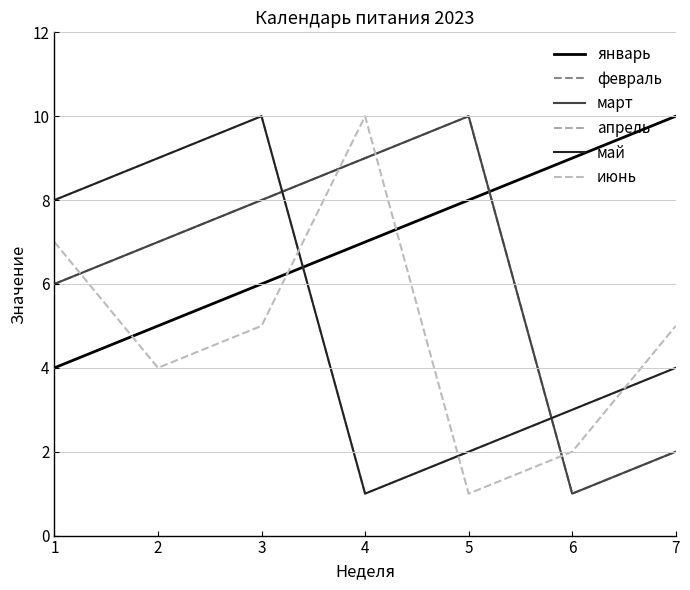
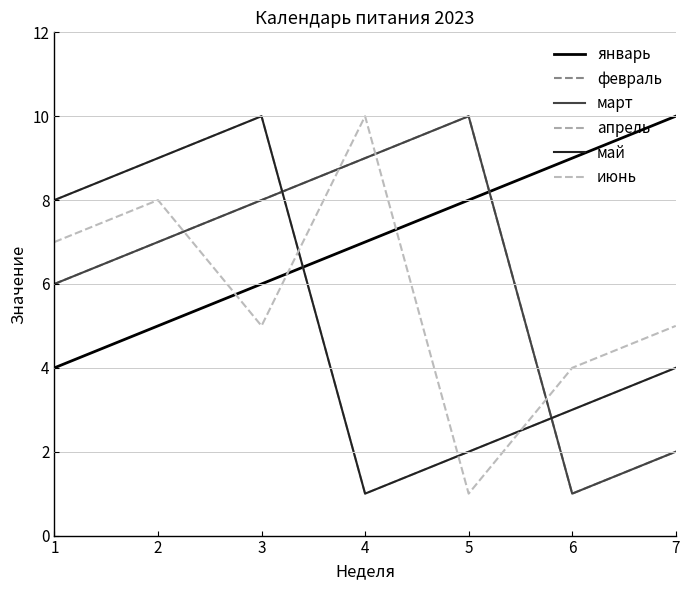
июнь, 2: 4 -> 8
июнь, 6: 2 -> 4
